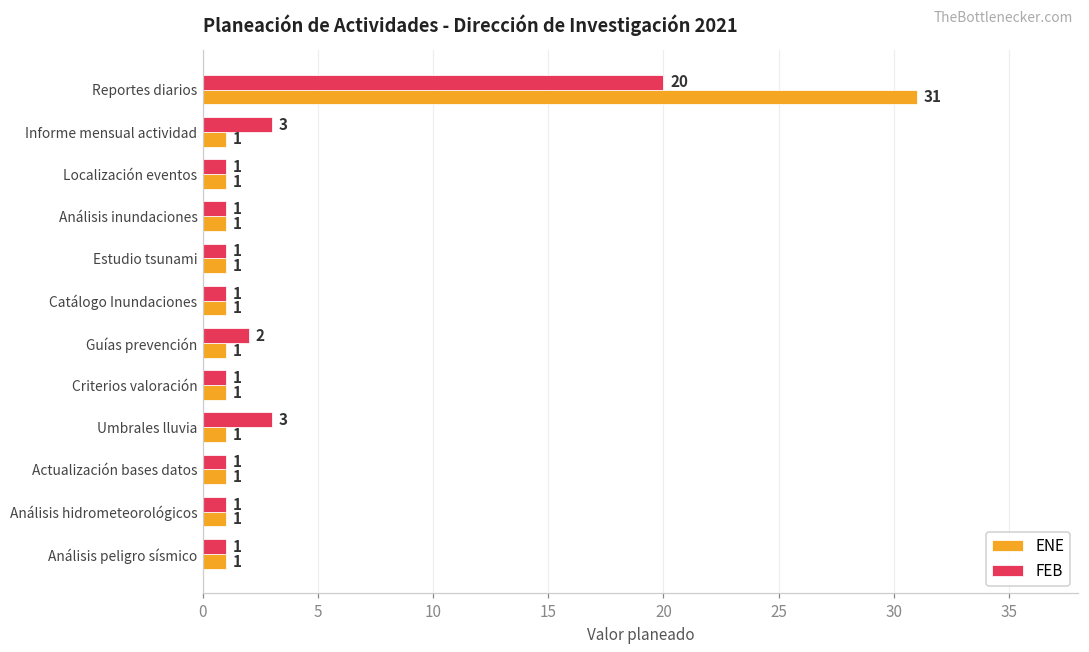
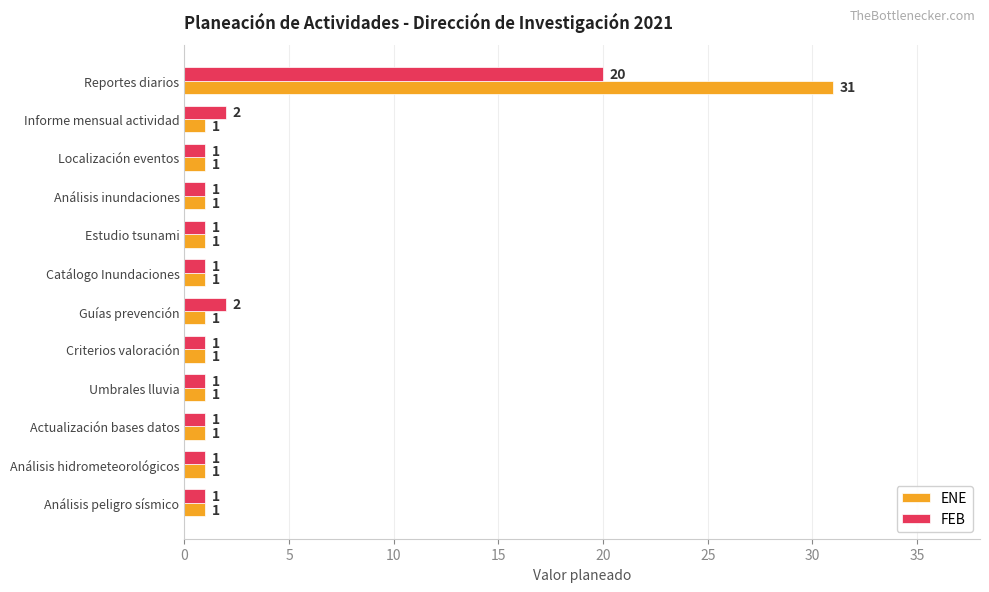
FEB, Informe mensual actividad: 3 -> 2
FEB, Umbrales lluvia: 3 -> 1
